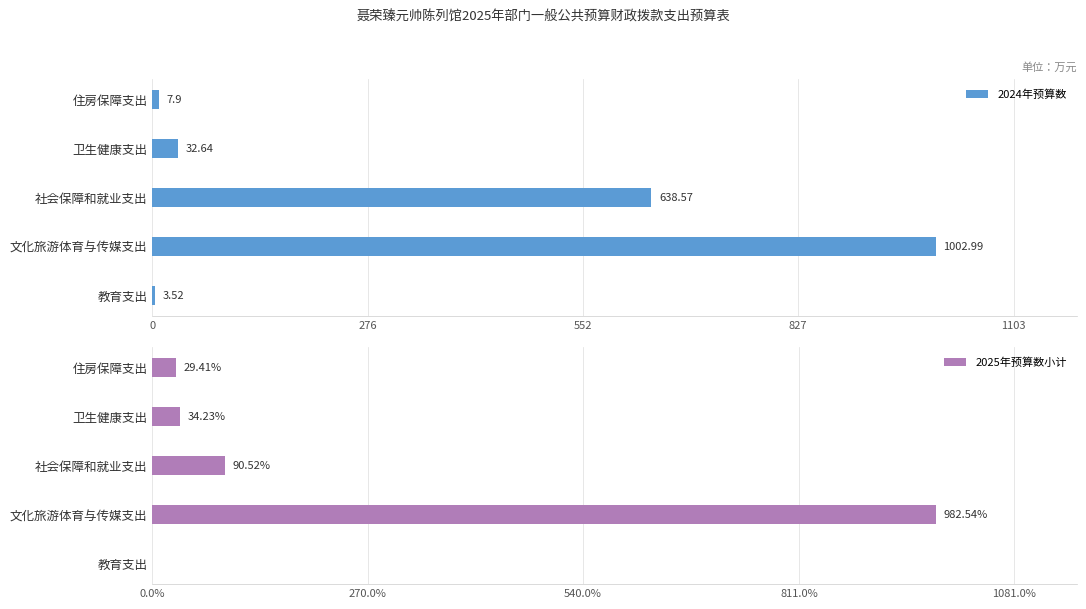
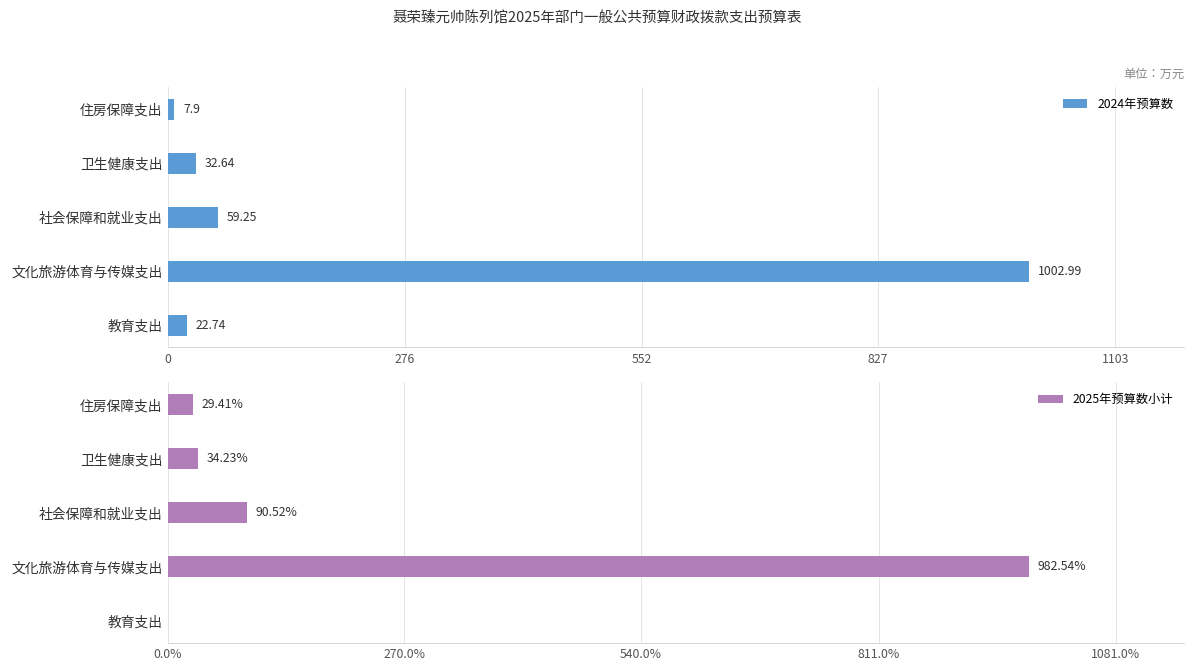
单位：万元, 社会保障和就业支出: 638.57 -> 59.25
单位：万元, 教育支出: 3.52 -> 22.74
